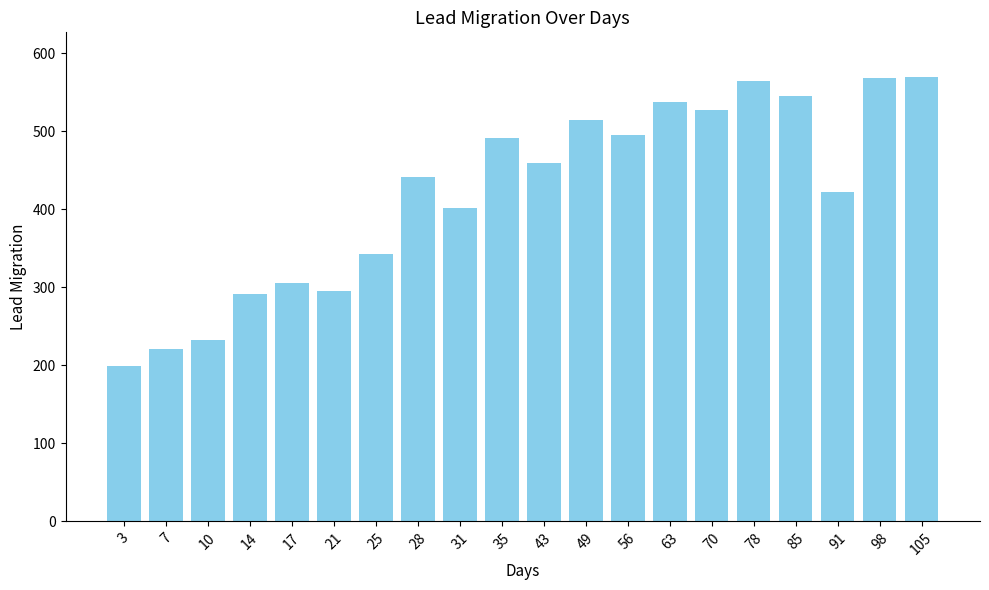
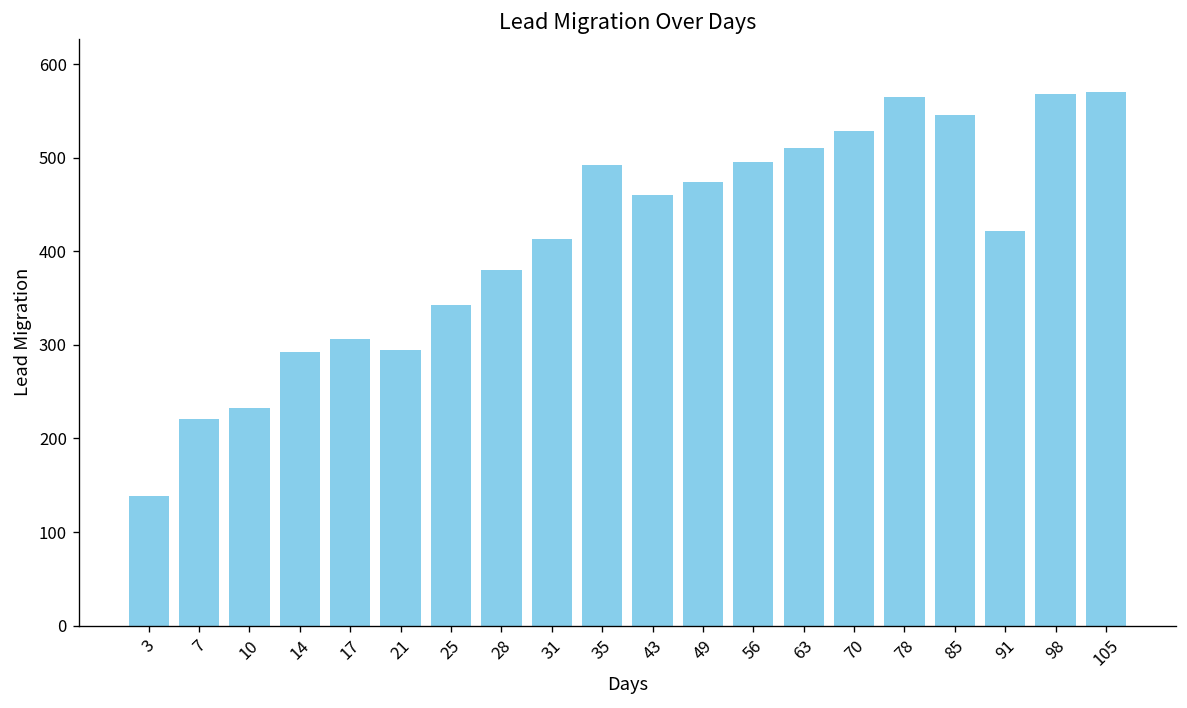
3: 200 -> 140
28: 440 -> 380
31: 400 -> 410
49: 510 -> 470
63: 540 -> 510
